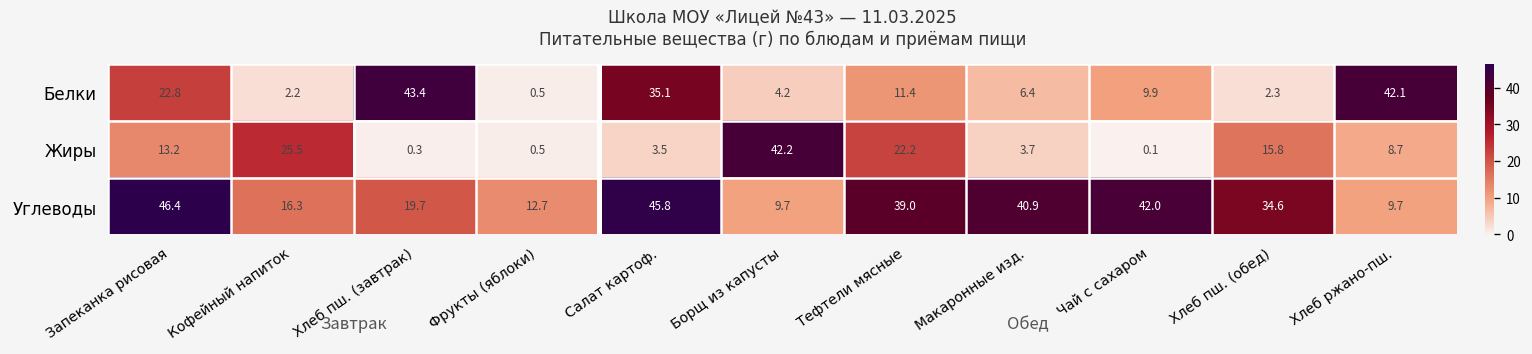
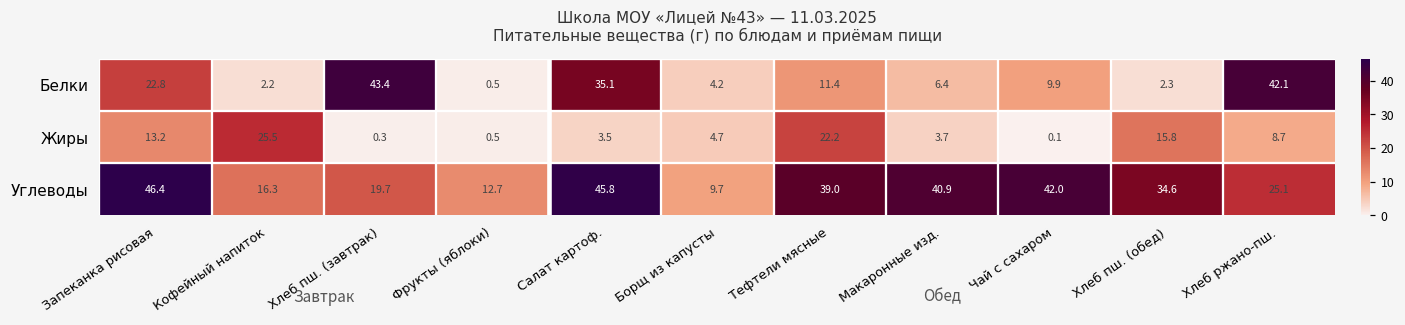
Жиры, Борщ из капусты: 42.2 -> 4.7
Углеводы, Хлеб ржано-пш.: 9.7 -> 25.1
